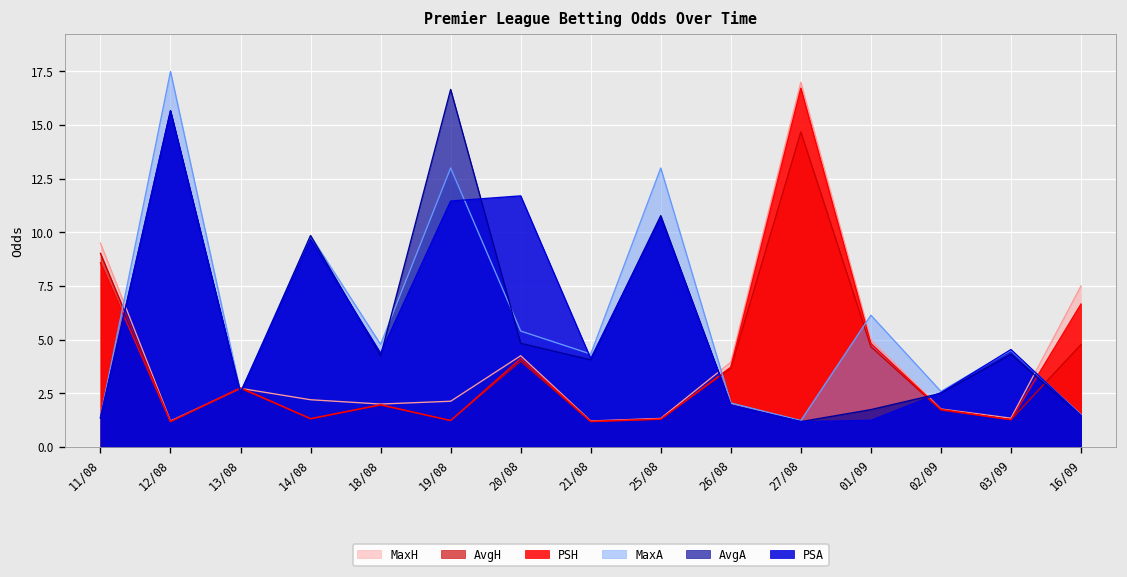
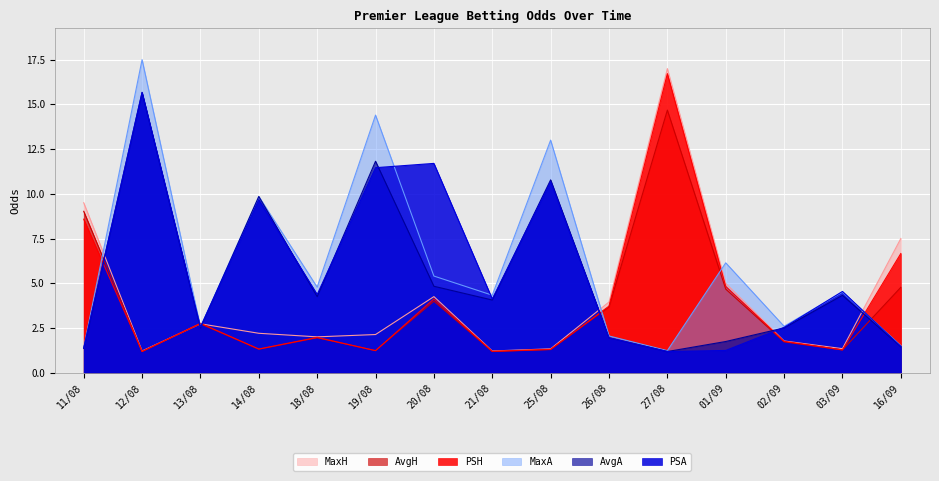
MaxA, 19/08: 13.0 -> 14.4
AvgA, 19/08: 16.7 -> 11.8
